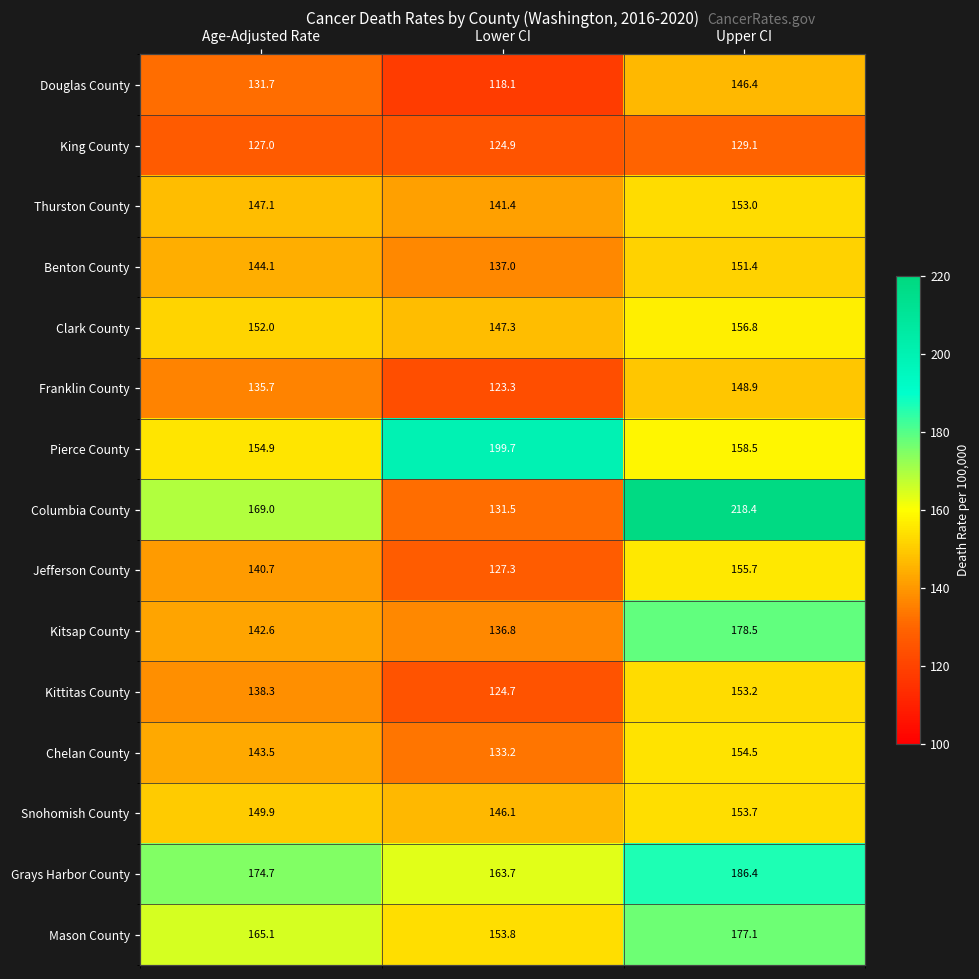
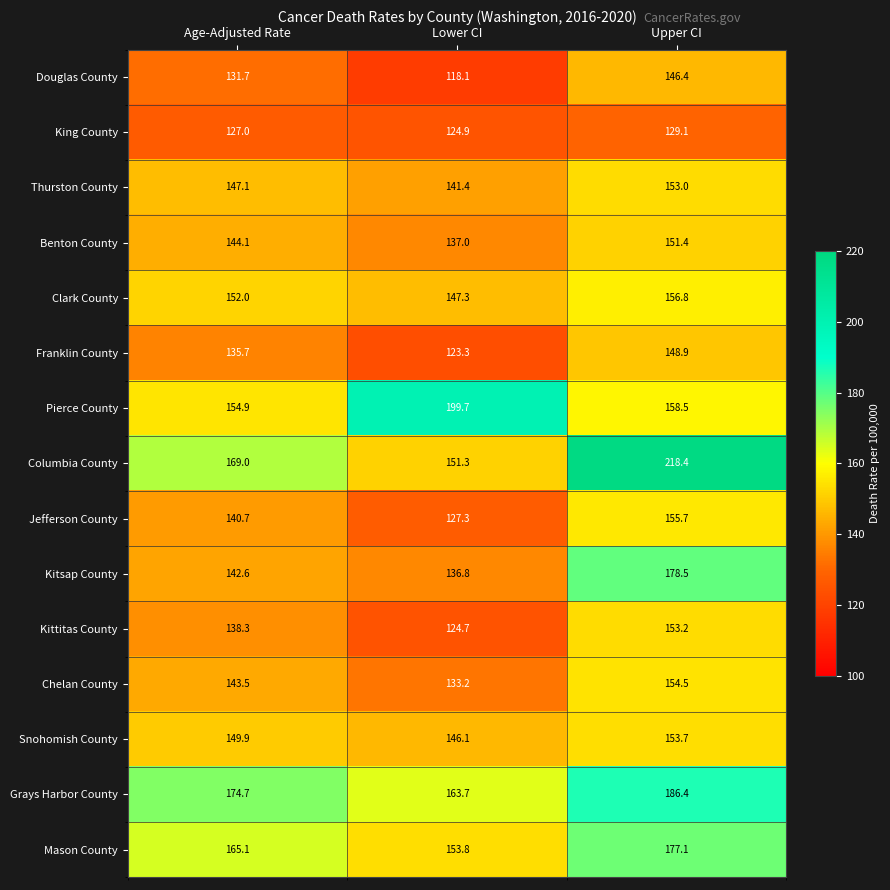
Columbia County, Lower CI: 131.5 -> 151.3
